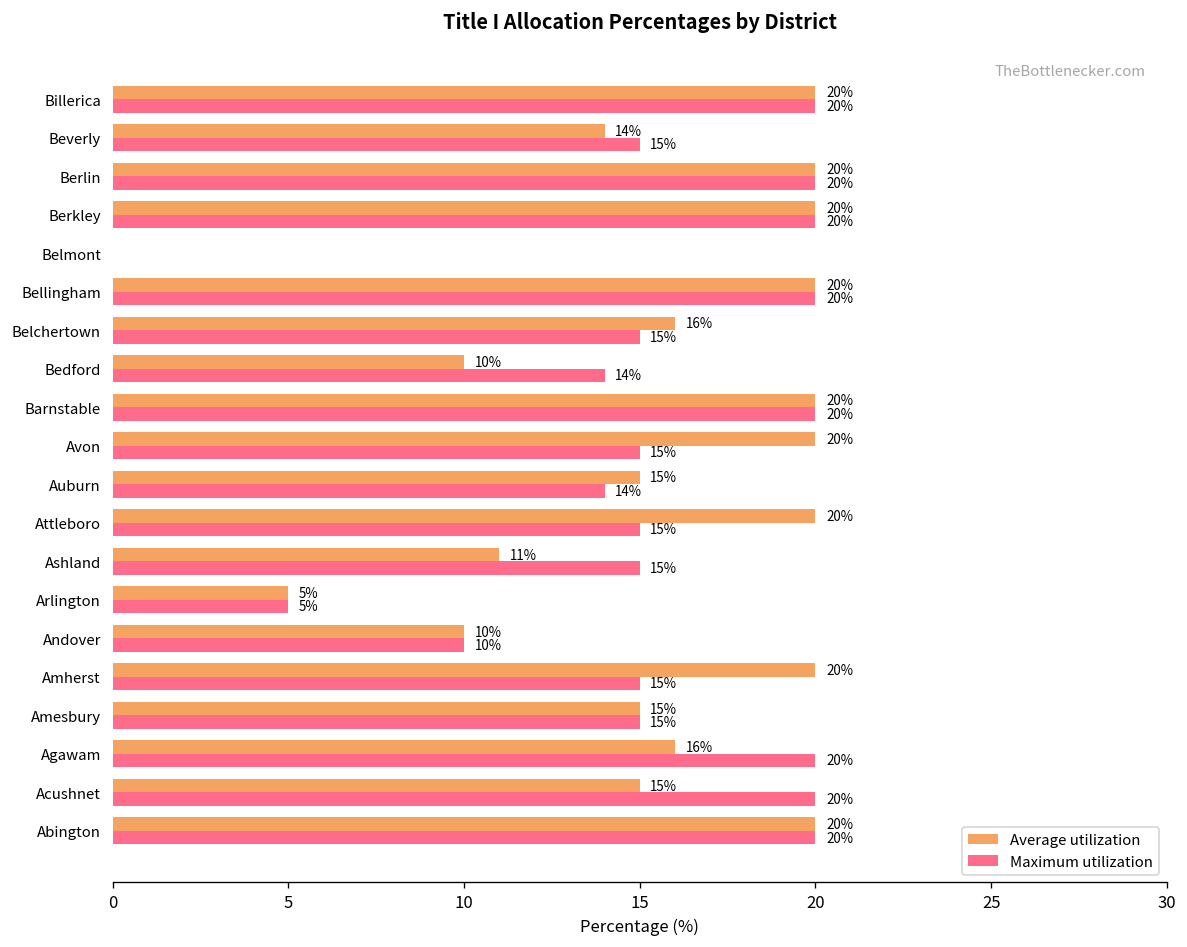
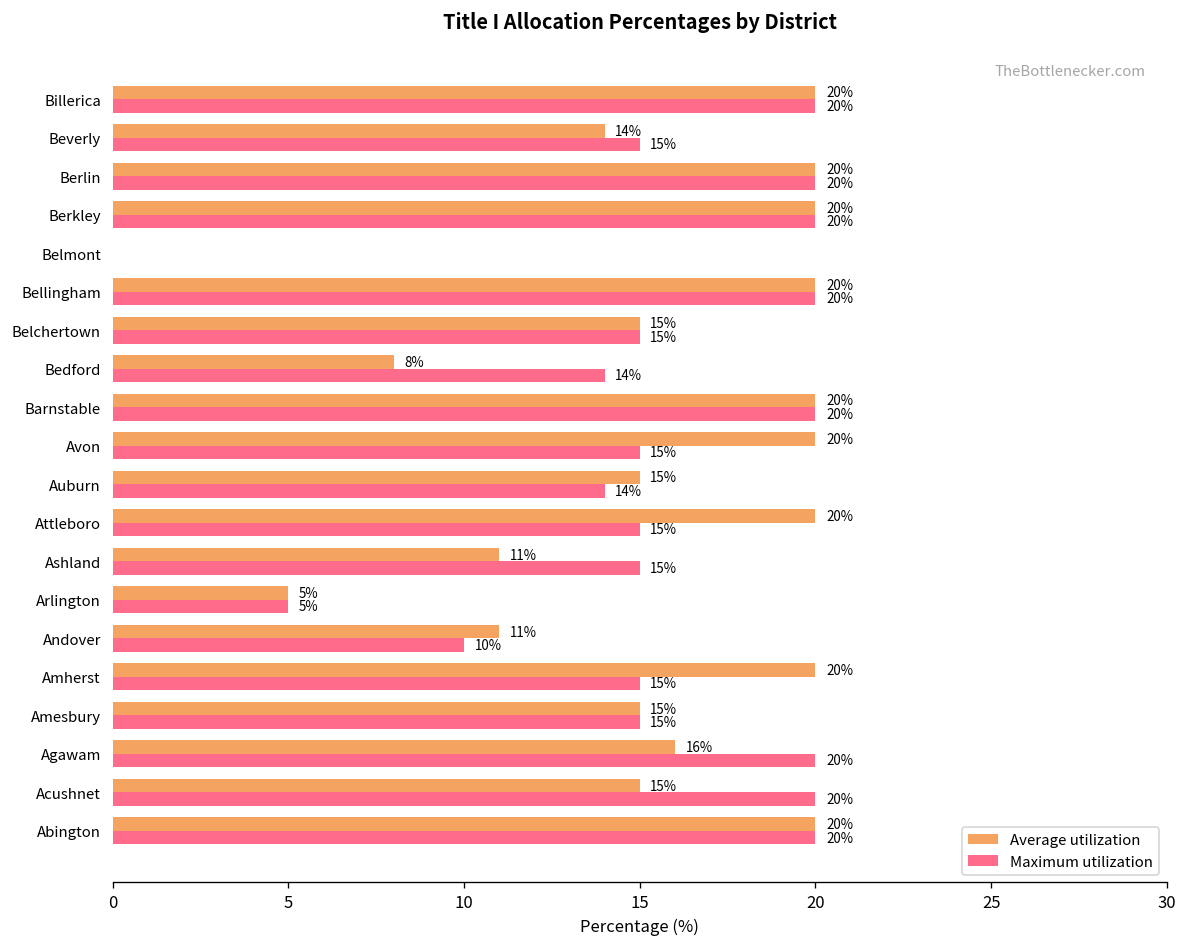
Average utilization, Belchertown: 16% -> 15%
Average utilization, Bedford: 10% -> 8%
Average utilization, Andover: 10% -> 11%
